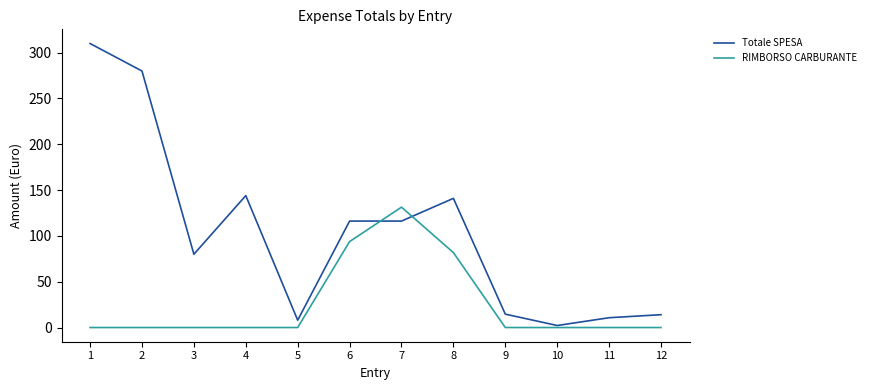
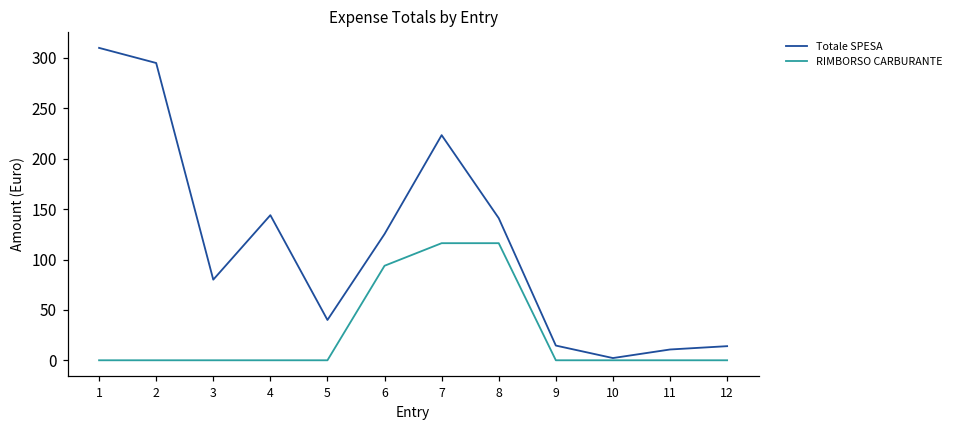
Totale SPESA, 2: 280 -> 300
Totale SPESA, 5: 10 -> 40
Totale SPESA, 6: 120 -> 130
Totale SPESA, 7: 120 -> 220
RIMBORSO CARBURANTE, 7: 130 -> 120
RIMBORSO CARBURANTE, 8: 80 -> 120
